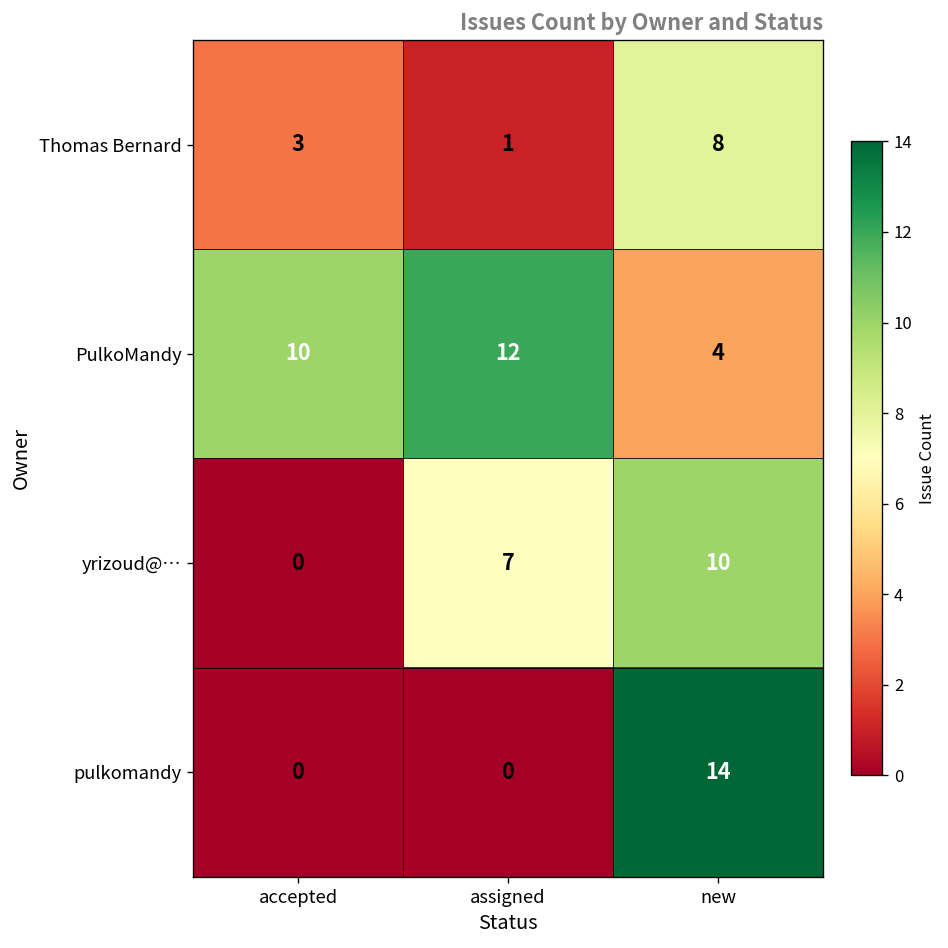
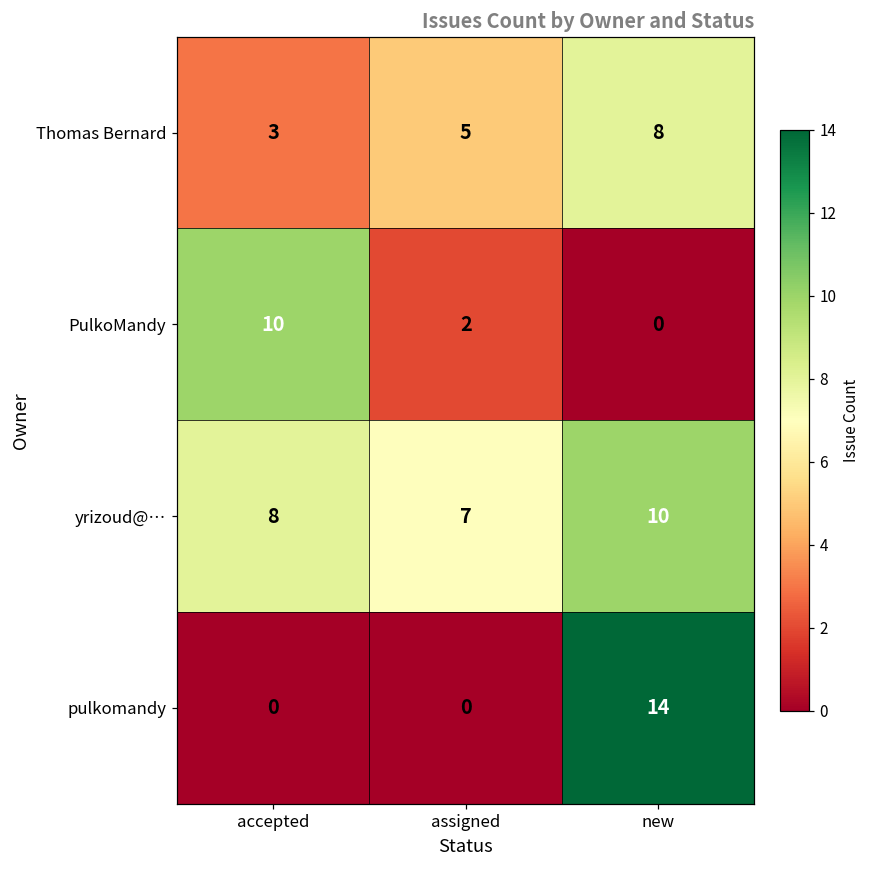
Thomas Bernard, assigned: 1 -> 5
PulkoMandy, assigned: 12 -> 2
PulkoMandy, new: 4 -> 0
yrizoud@…, accepted: 0 -> 8
